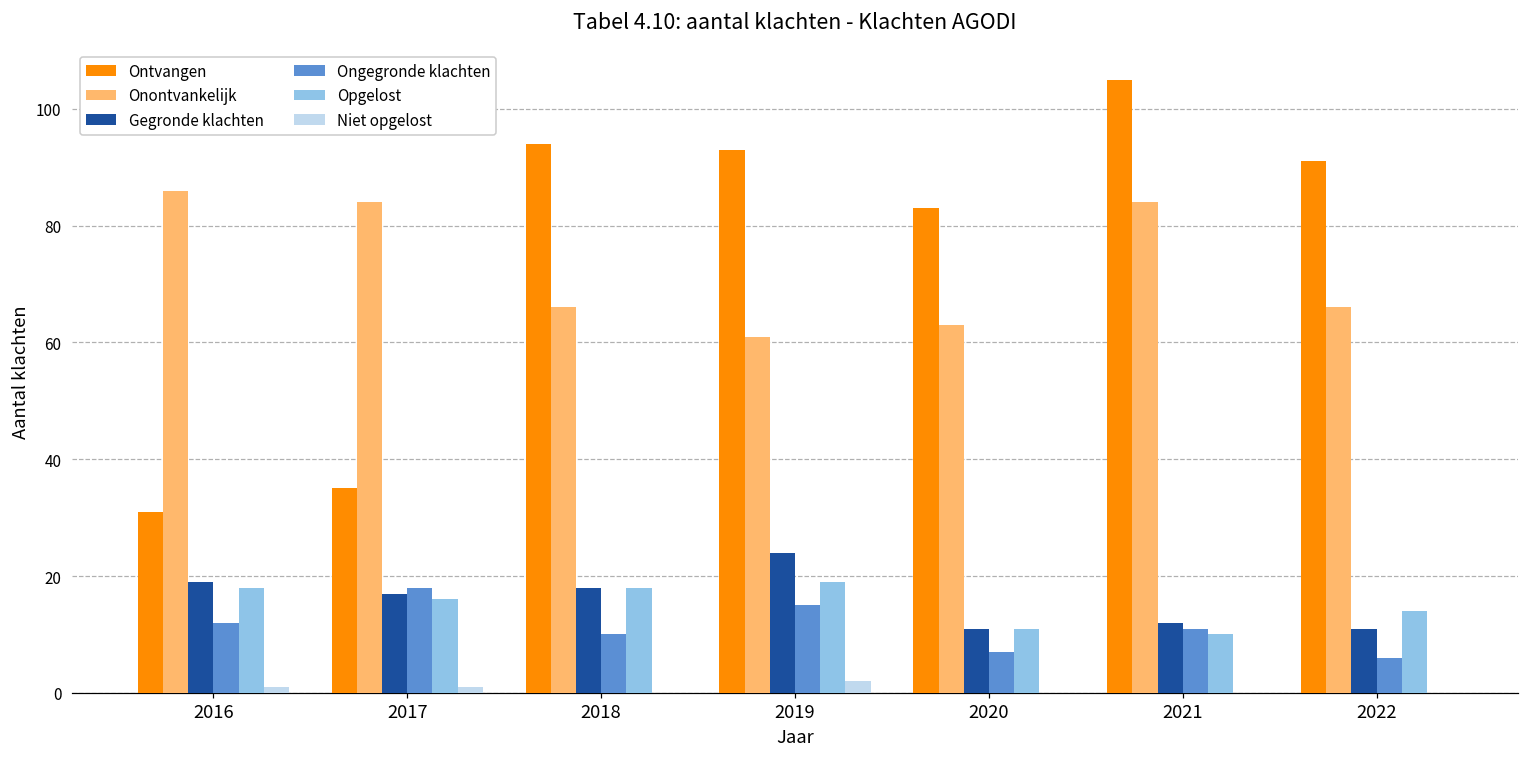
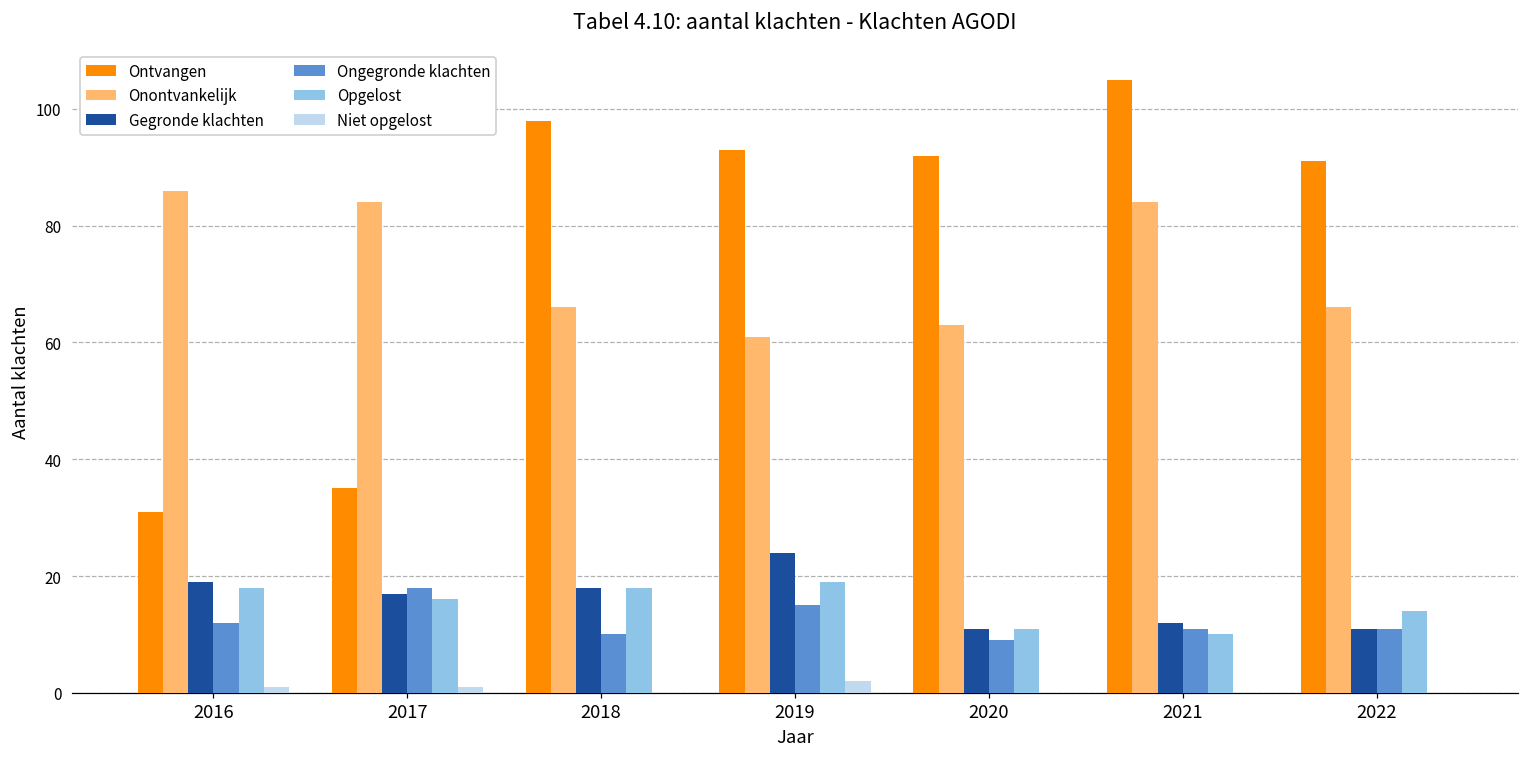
Ontvangen, 2018: 94 -> 98
Ontvangen, 2020: 83 -> 92
Ongegronde klachten, 2020: 7 -> 9
Ongegronde klachten, 2022: 6 -> 11
